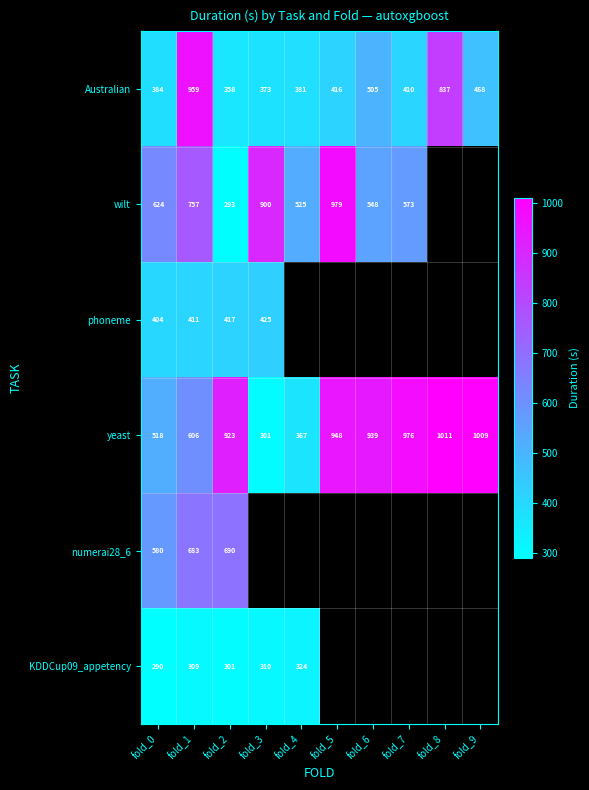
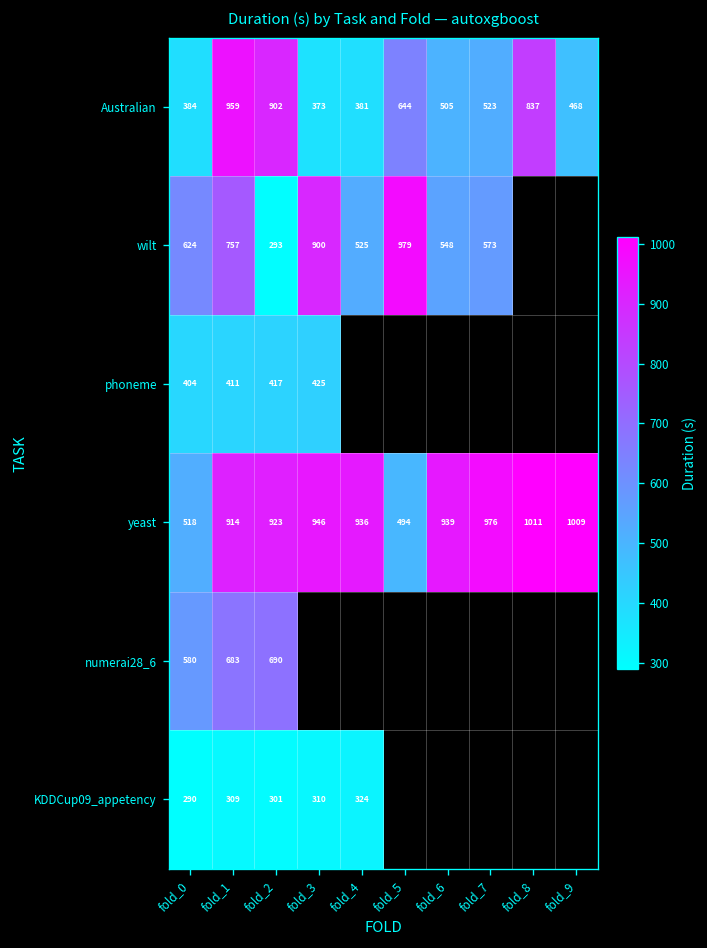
Australian, fold_2: 358 -> 902
Australian, fold_5: 416 -> 644
Australian, fold_7: 410 -> 523
yeast, fold_1: 606 -> 914
yeast, fold_3: 301 -> 946
yeast, fold_4: 367 -> 936
yeast, fold_5: 948 -> 494
